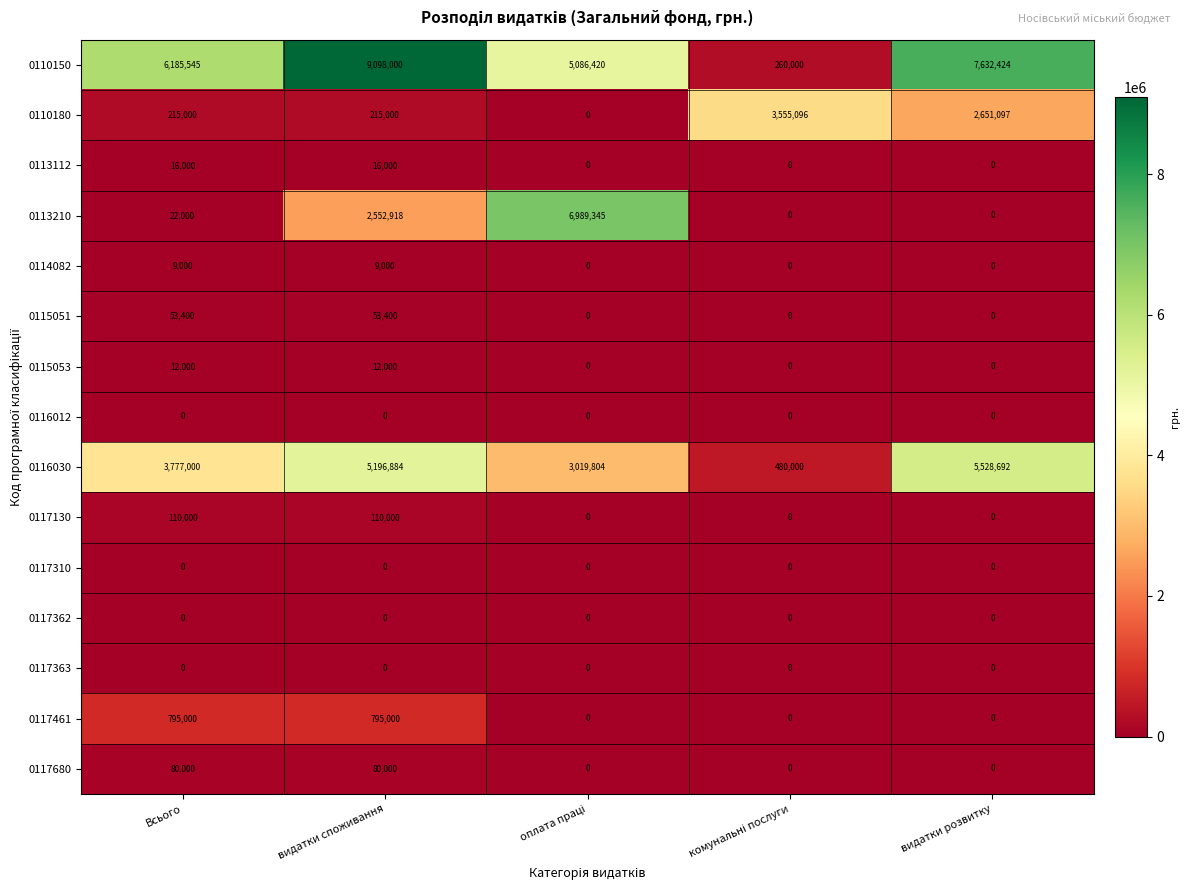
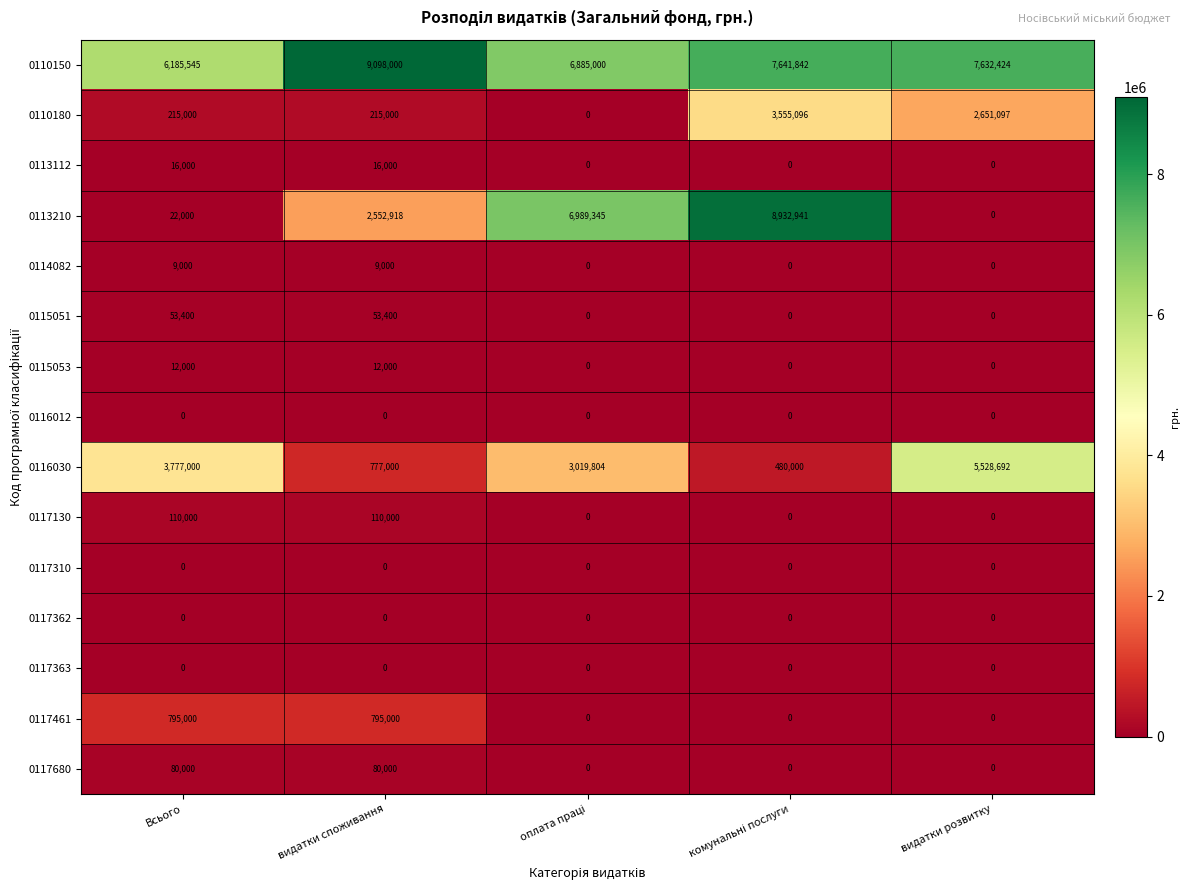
0110150, оплата праці: 5,086,420 -> 6,885,000
0110150, комунальні послуги: 260,000 -> 7,641,842
0113210, комунальні послуги: 0 -> 8,932,941
0116030, видатки споживання: 5,196,884 -> 777,000
